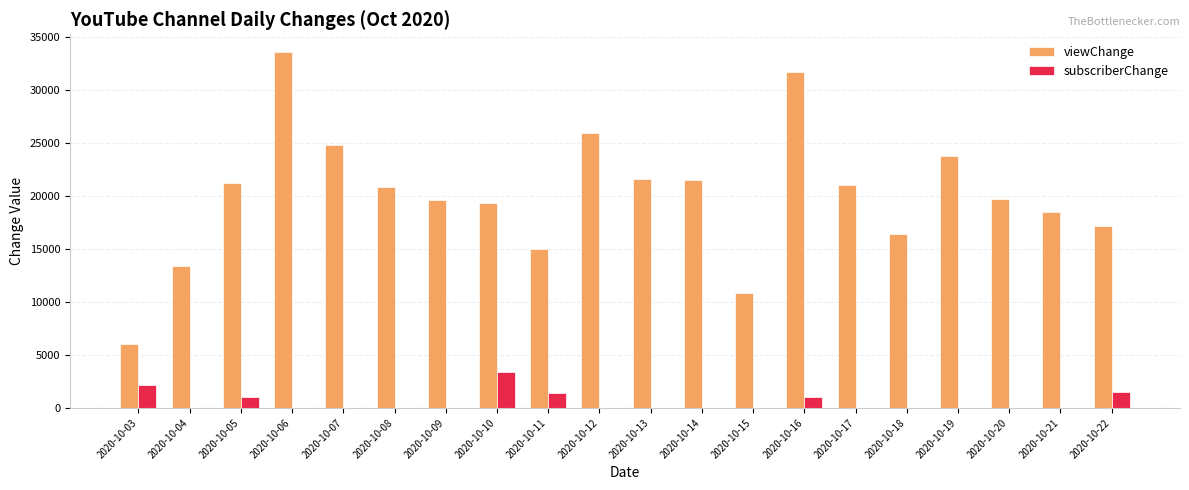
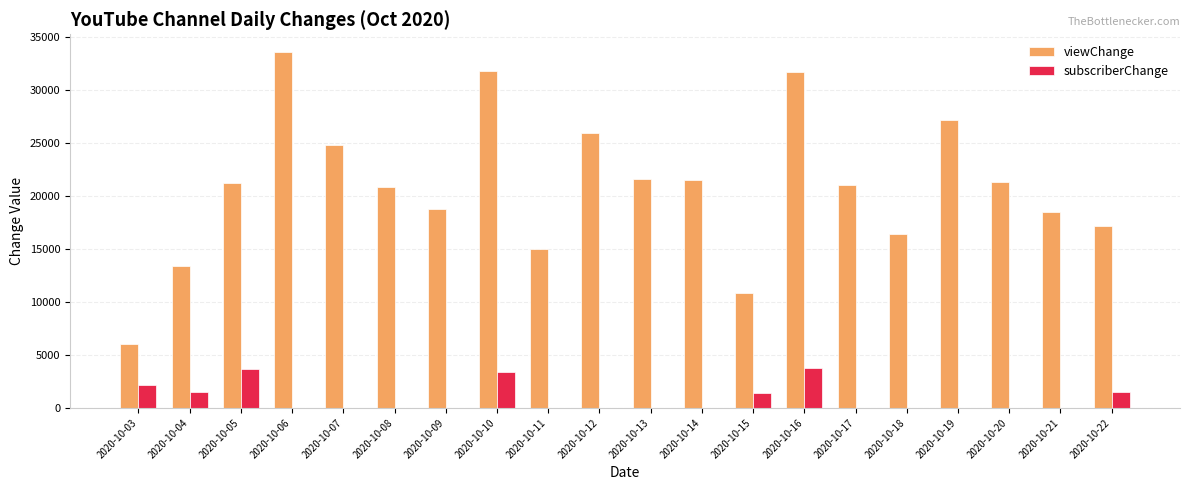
subscriberChange, 2020-10-04: 0 -> 1500
subscriberChange, 2020-10-05: 1000 -> 3700
viewChange, 2020-10-09: 19500 -> 18700
viewChange, 2020-10-10: 19300 -> 31700
subscriberChange, 2020-10-11: 1400 -> 0
subscriberChange, 2020-10-15: 0 -> 1400
subscriberChange, 2020-10-16: 1000 -> 3700
viewChange, 2020-10-19: 23700 -> 27200
viewChange, 2020-10-20: 19700 -> 21300
